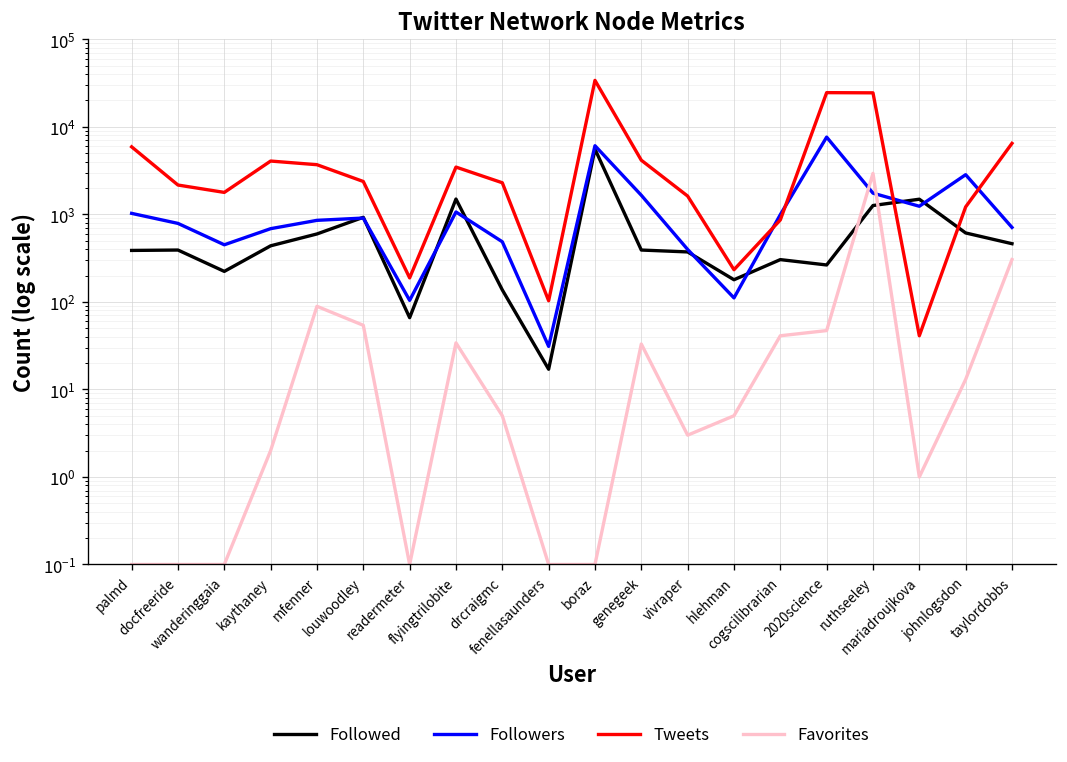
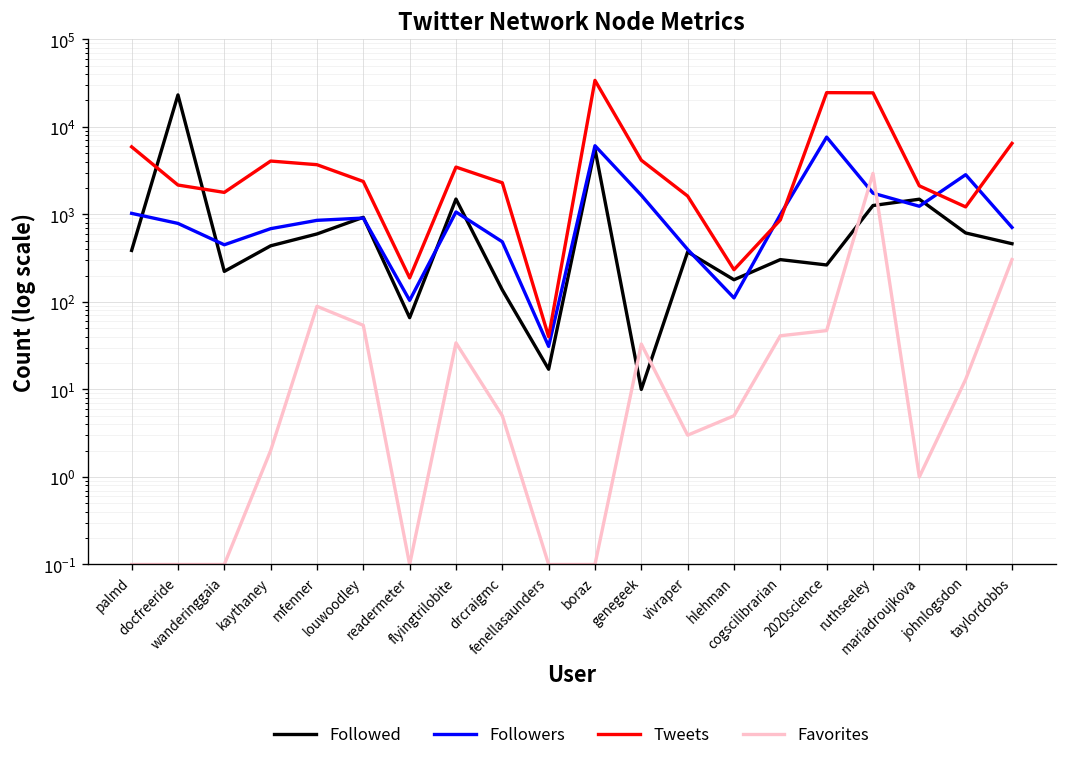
Followed, docfreeride: 400 -> 23000
Tweets, fenellasaunders: 100 -> 40
Followed, genegeek: 400 -> 10
Tweets, mariadroujkova: 40 -> 2100
